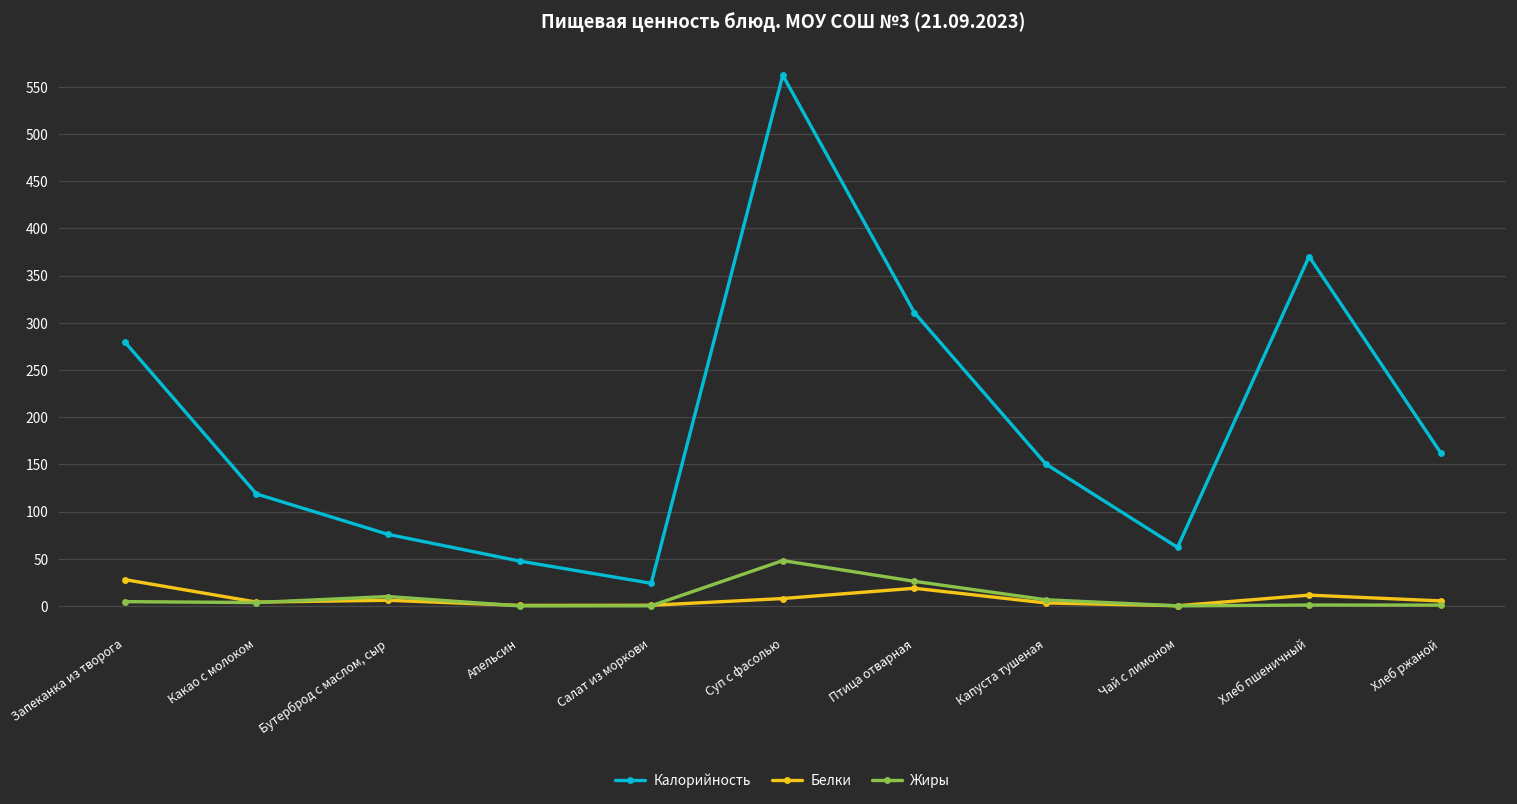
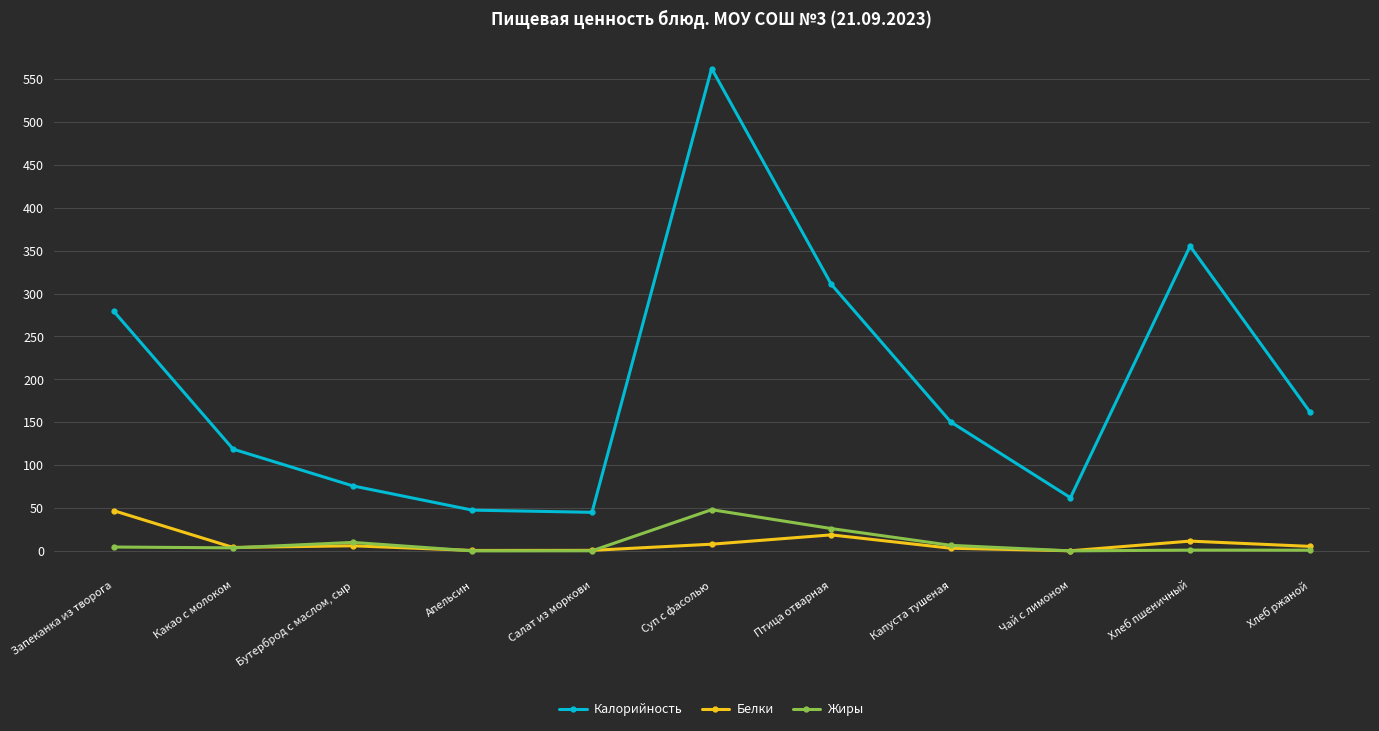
Белки, Запеканка из творога: 30 -> 50
Калорийность, Салат из моркови: 20 -> 40
Калорийность, Хлеб пшеничный: 370 -> 360
